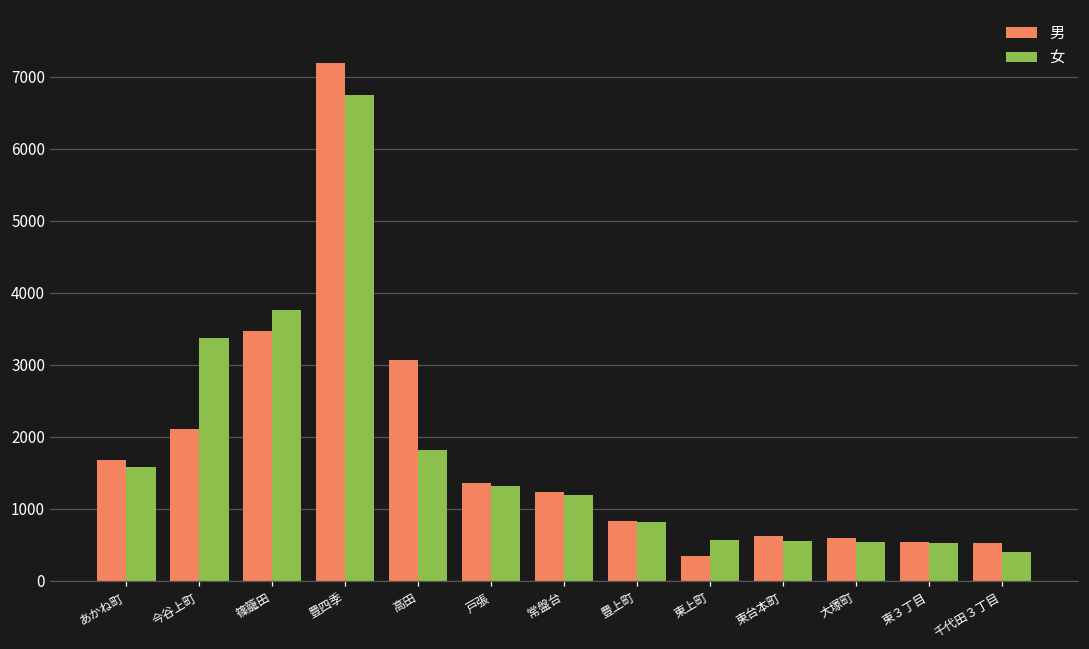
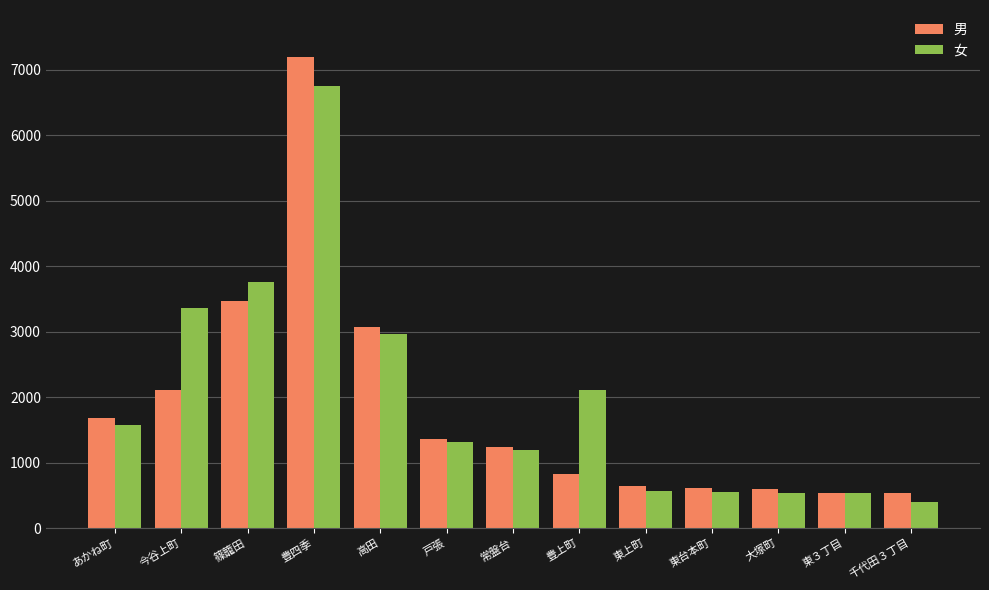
女, 高田: 1800 -> 3000
女, 豊上町: 800 -> 2100
男, 東上町: 300 -> 600
